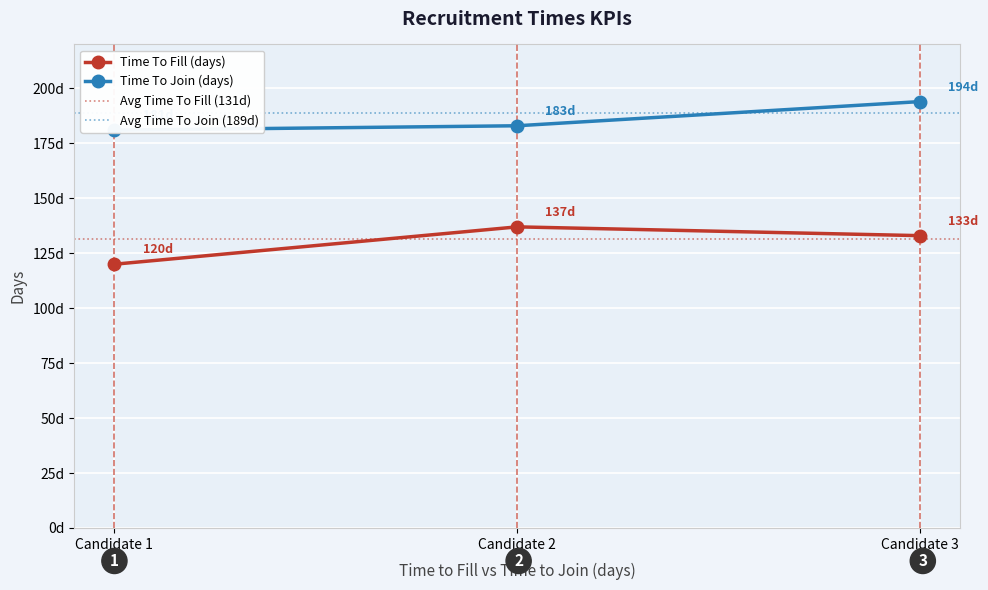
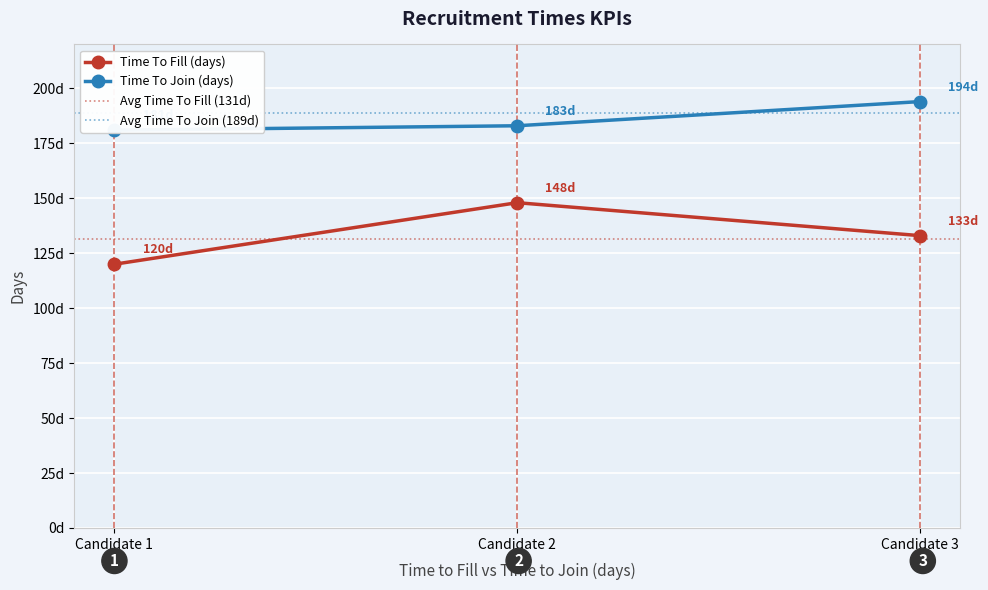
Time To Fill (days), Candidate 2: 137d -> 148d
